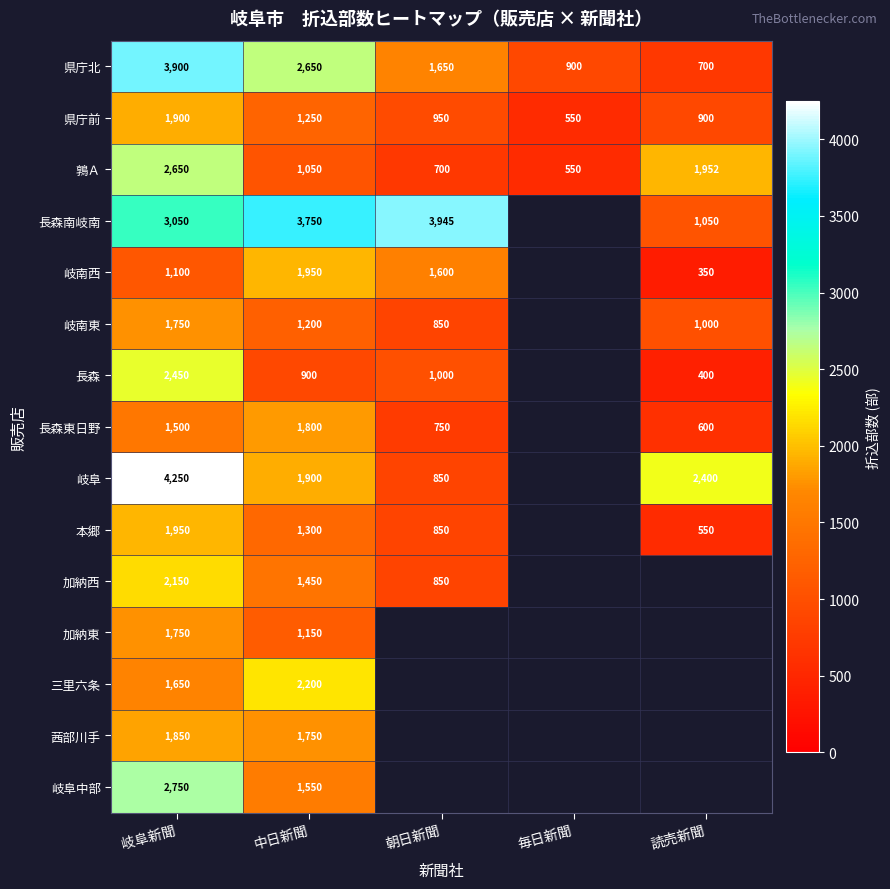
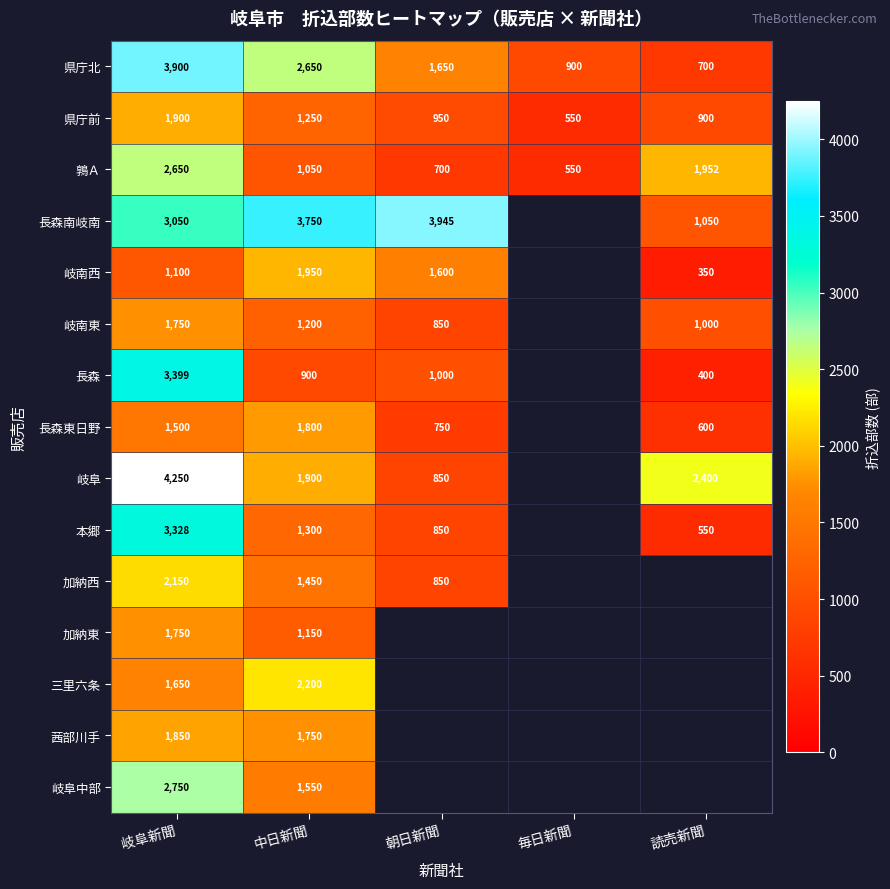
長森, 岐阜新聞: 2,450 -> 3,399
本郷, 岐阜新聞: 1,950 -> 3,328
